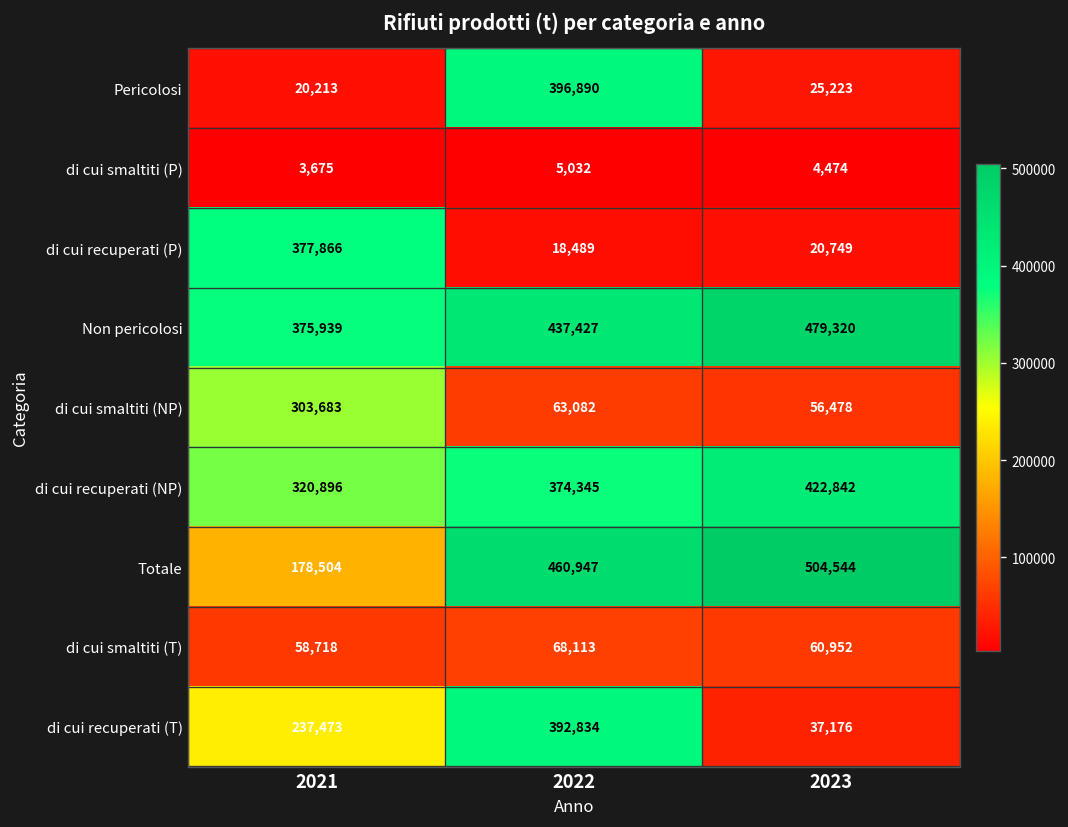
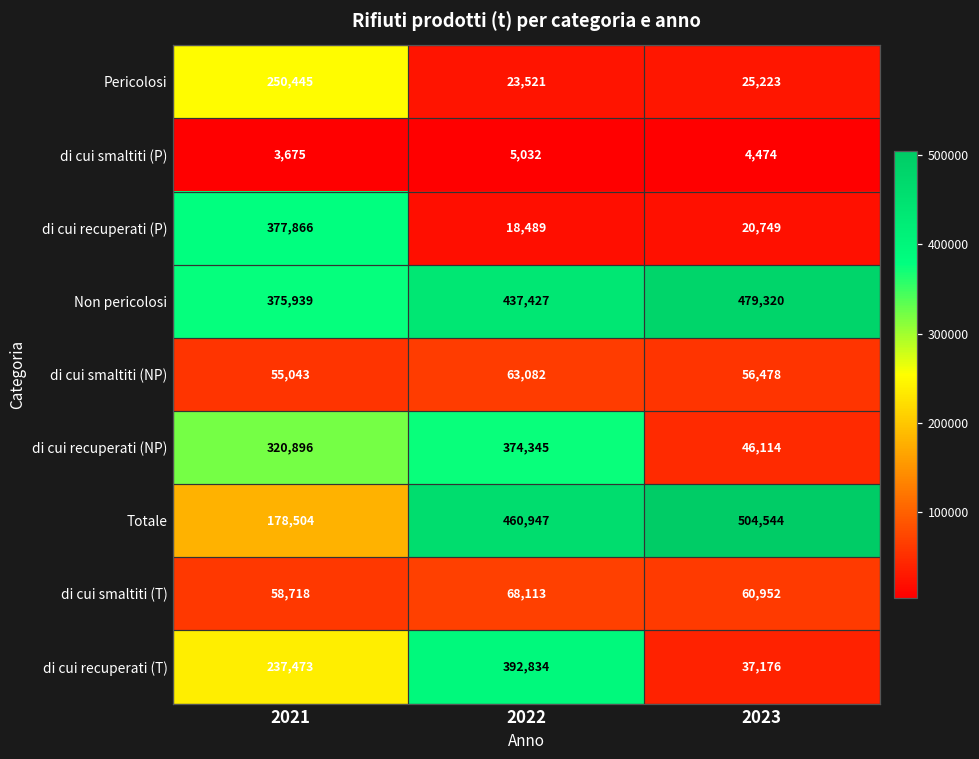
Pericolosi, 2021: 20,213 -> 250,445
Pericolosi, 2022: 396,890 -> 23,521
di cui smaltiti (NP), 2021: 303,683 -> 55,043
di cui recuperati (NP), 2023: 422,842 -> 46,114
